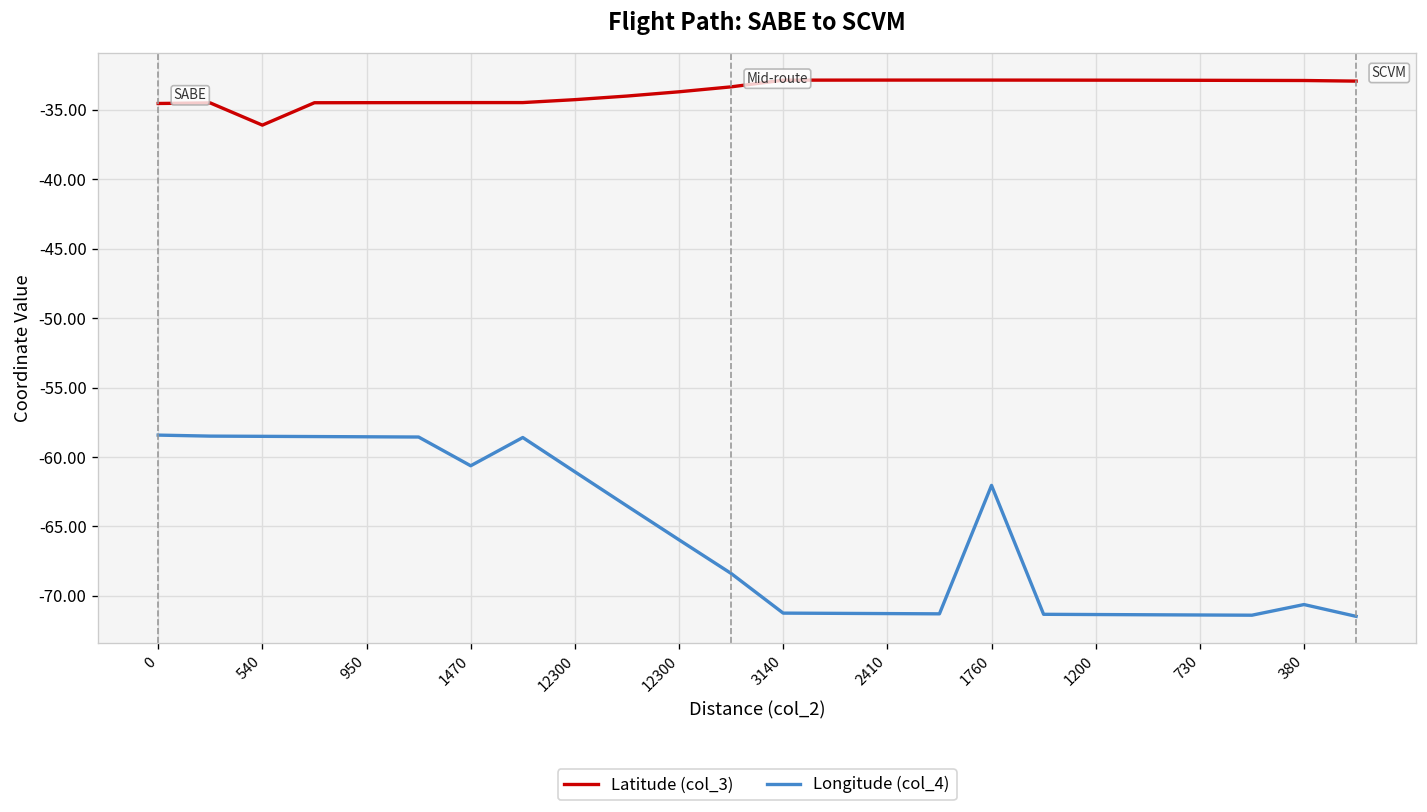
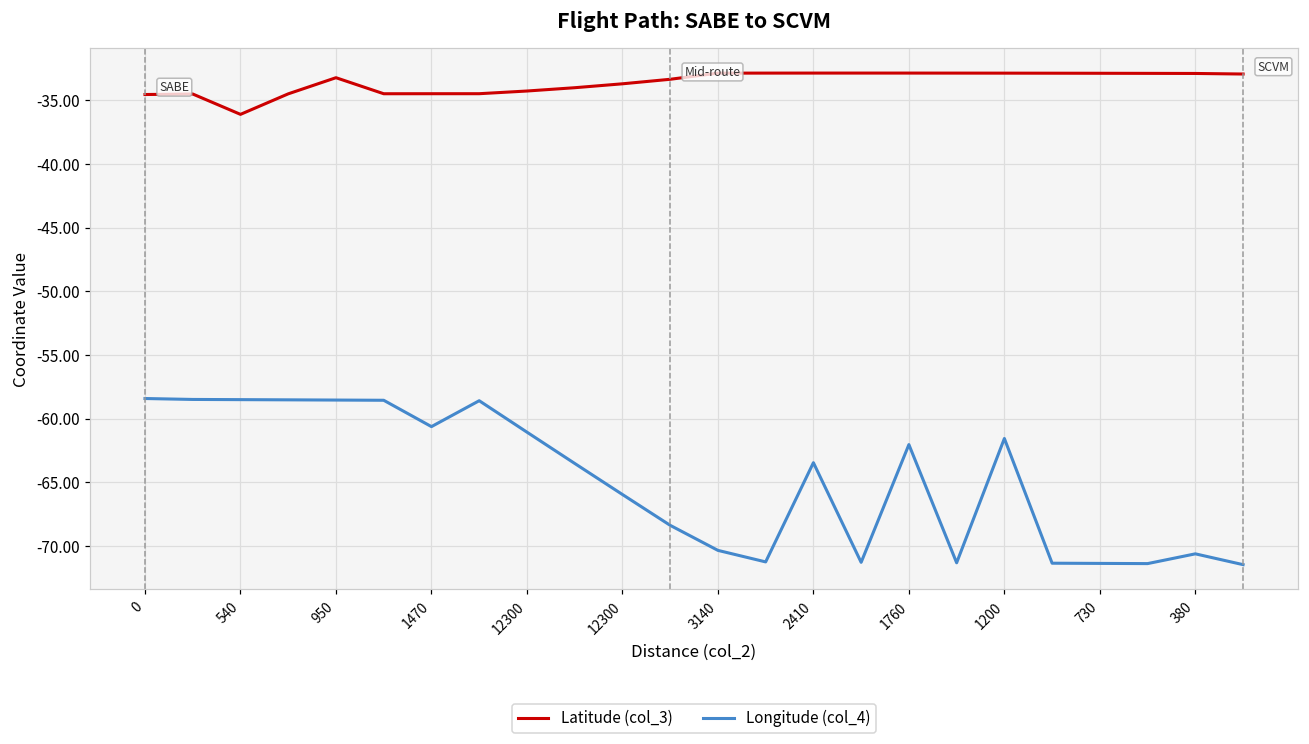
Latitude (col_3), 950: -34.5 -> -33.2
Longitude (col_4), 3140: -71.2 -> -70.3
Longitude (col_4), 2410: -71.3 -> -63.5
Longitude (col_4), 1200: -71.3 -> -61.6
